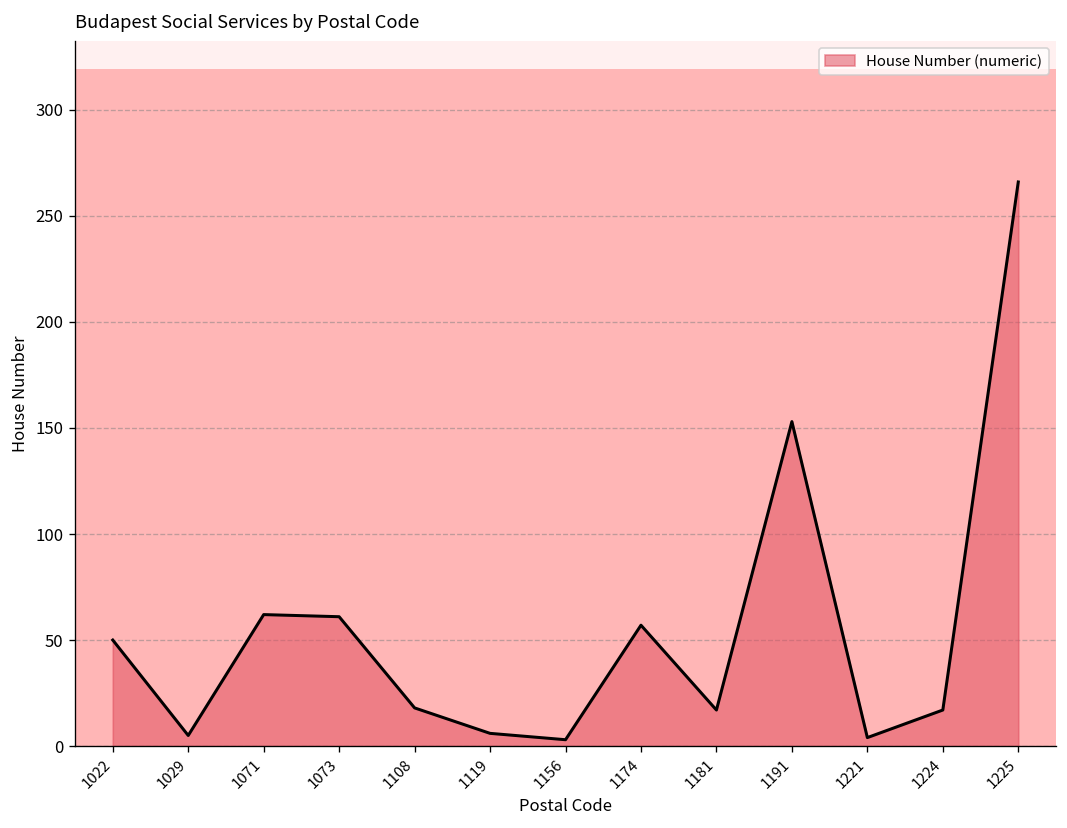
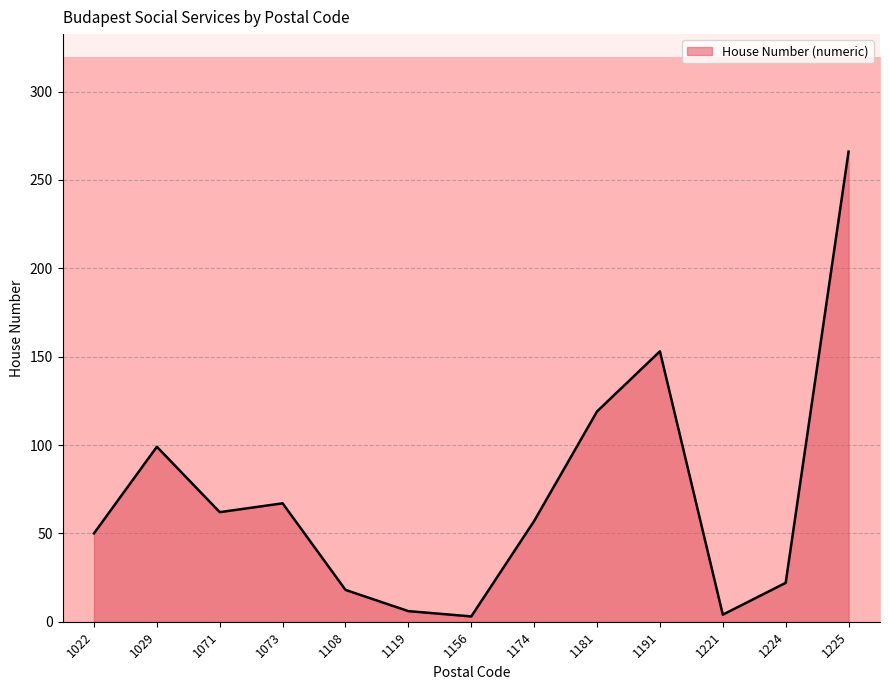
1029: 5 -> 99
1073: 61 -> 67
1181: 17 -> 119
1224: 17 -> 22
